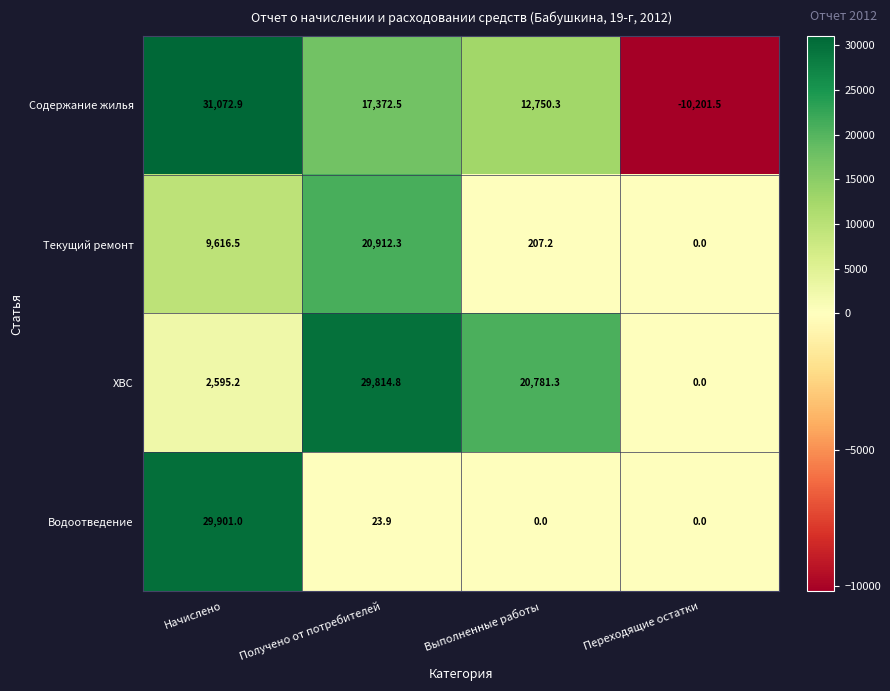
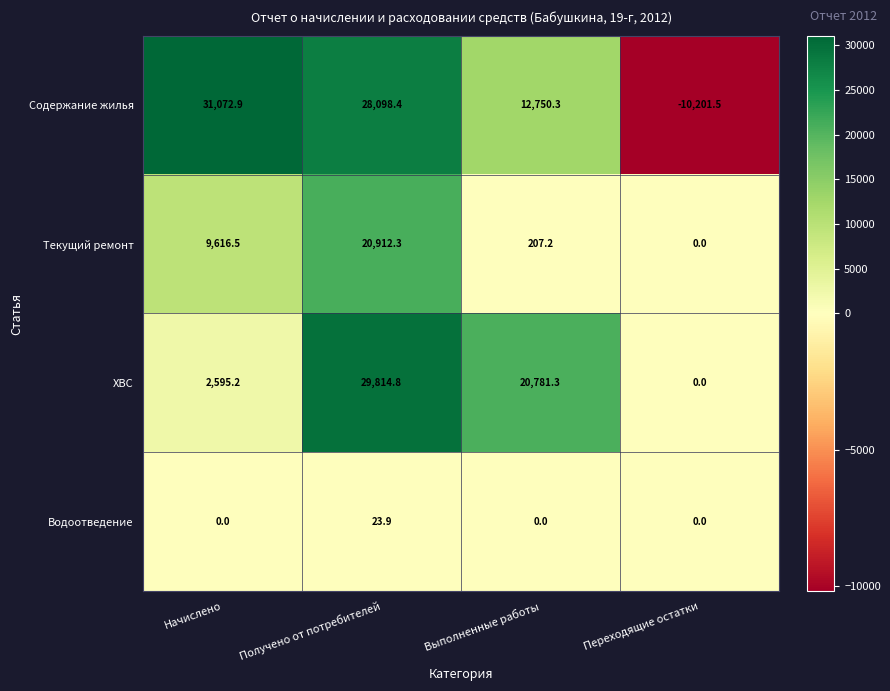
Содержание жилья, Получено от потребителей: 17,372.5 -> 28,098.4
Водоотведение, Начислено: 29,901.0 -> 0.0
